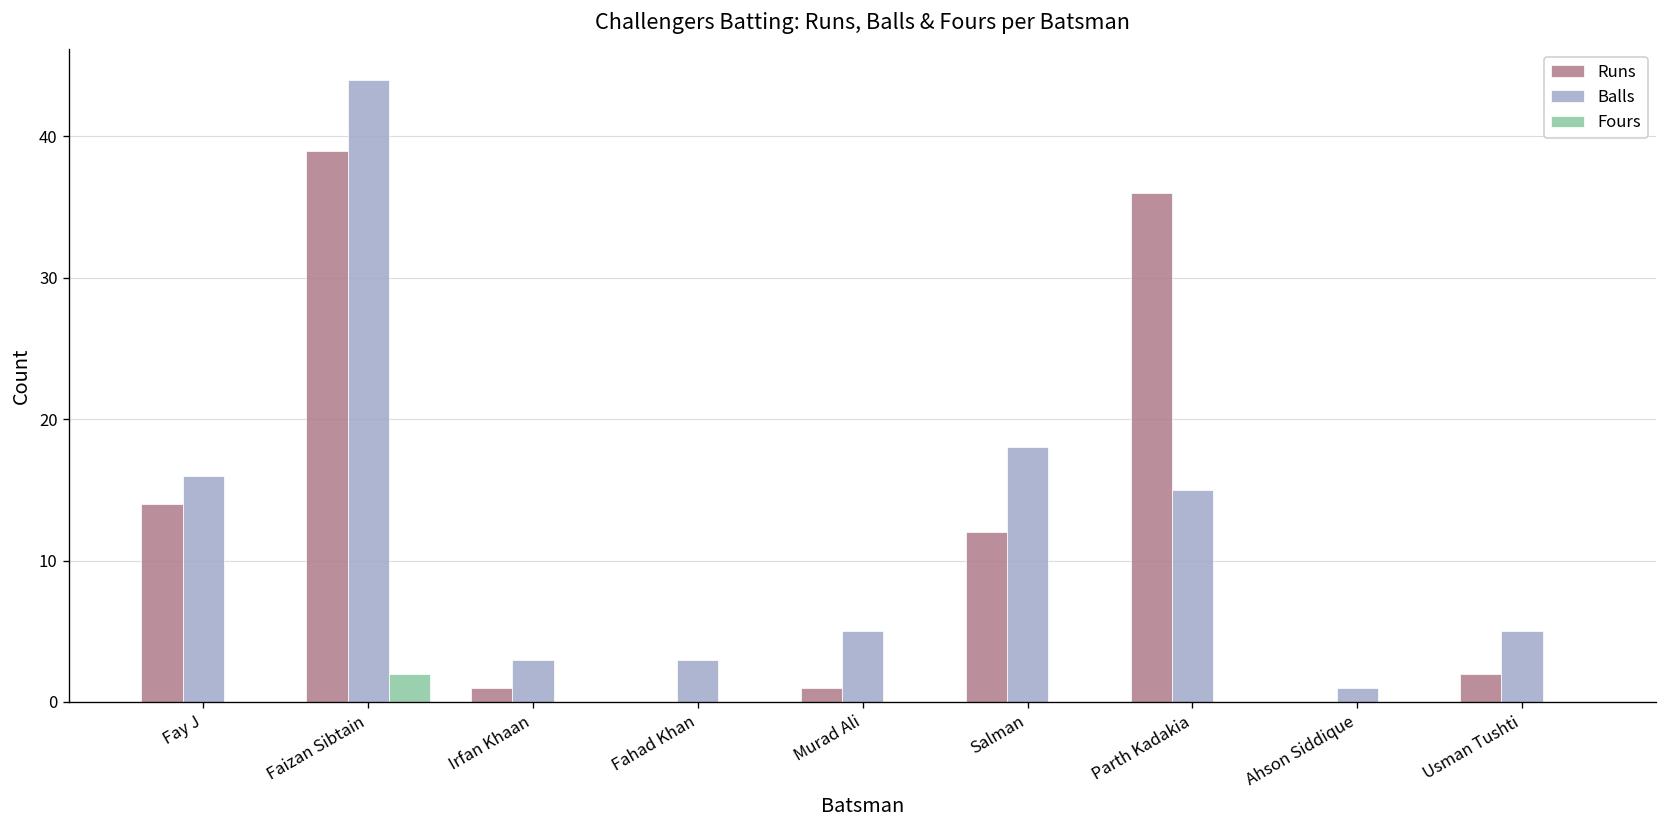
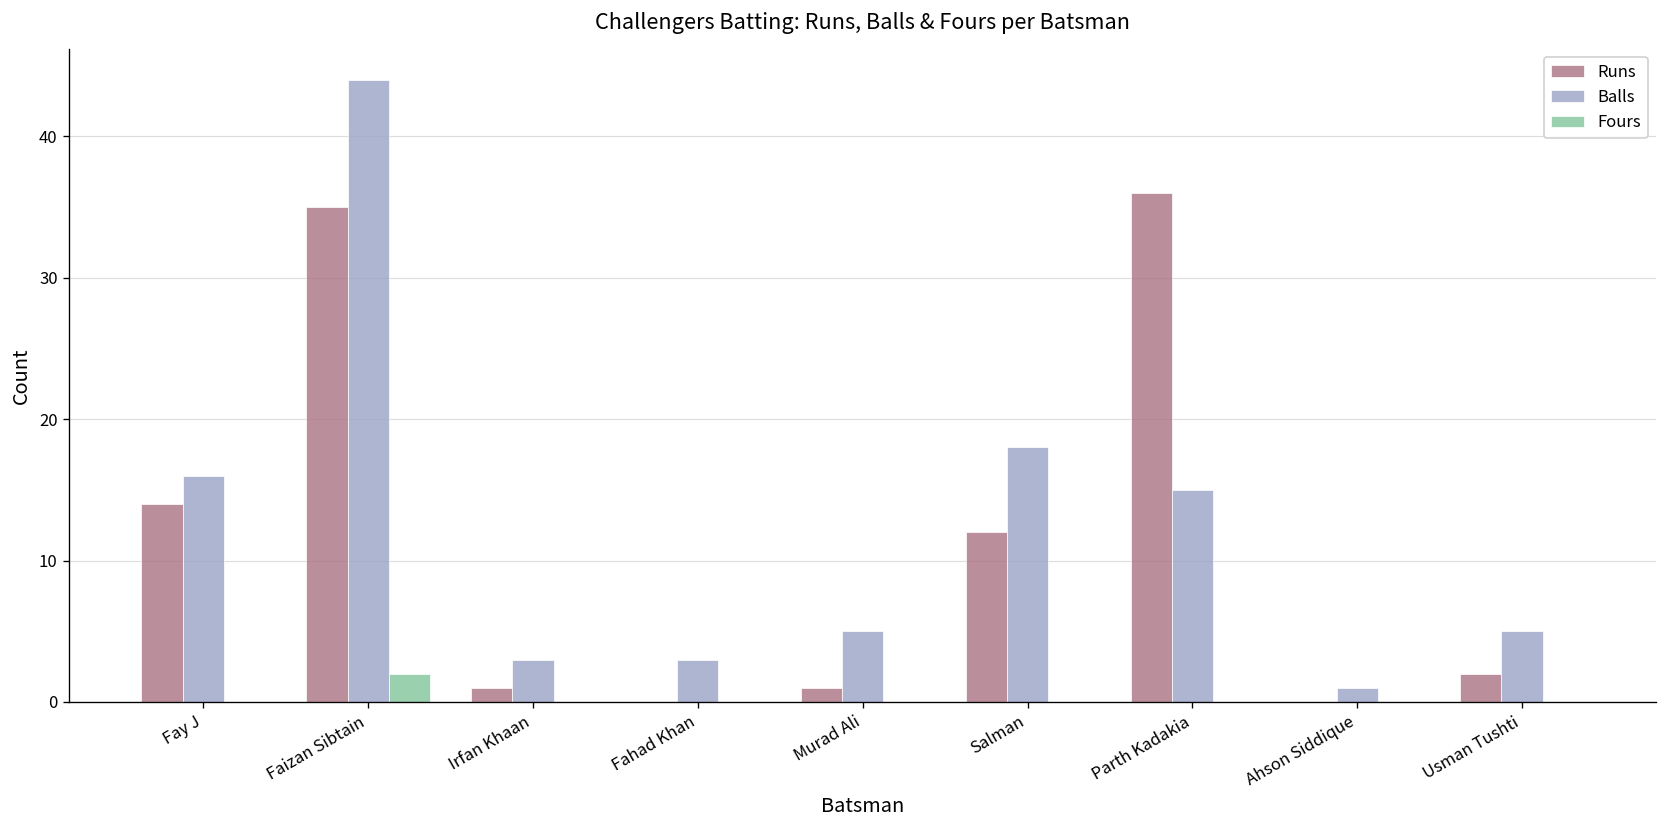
Runs, Faizan Sibtain: 39 -> 35
